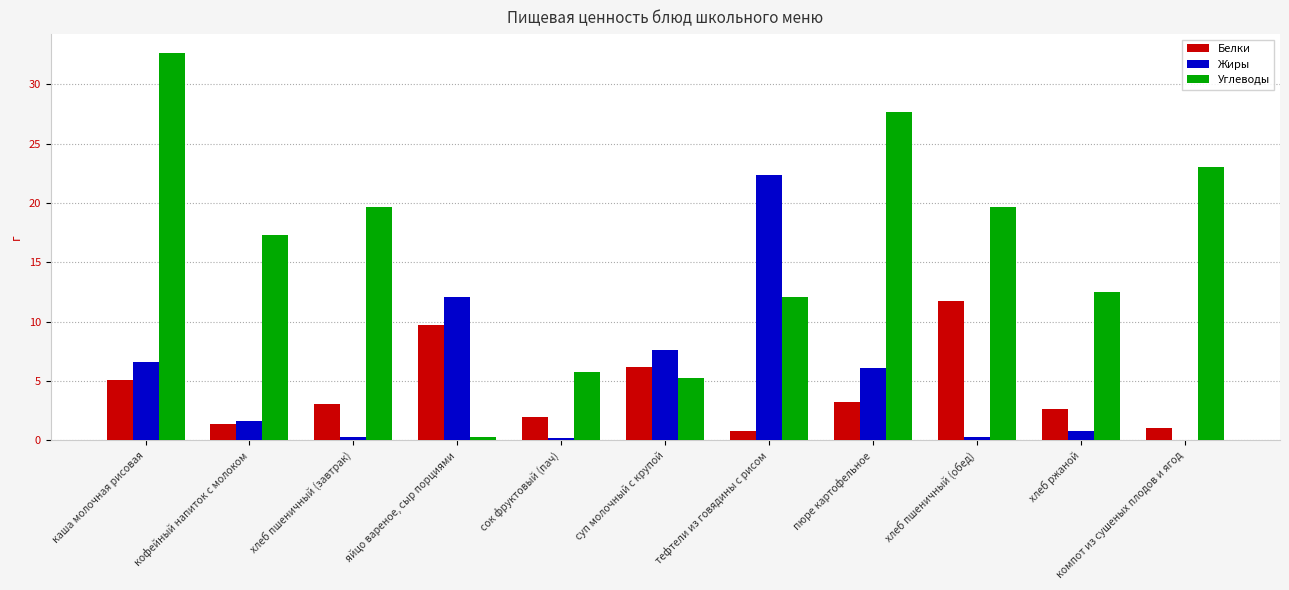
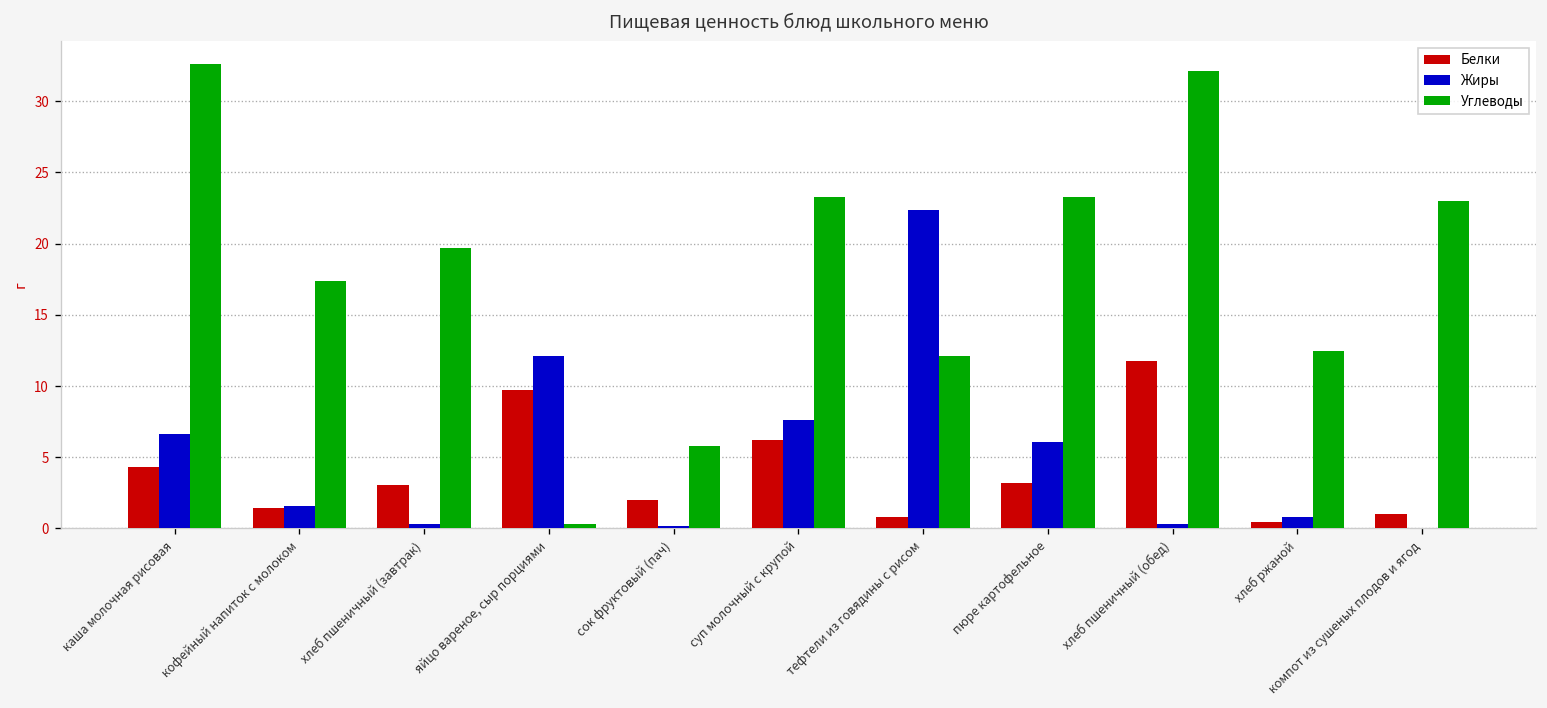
Белки, каша молочная рисовая: 5.1 -> 4.3
Углеводы, суп молочный с крупой: 5.3 -> 23.3
Углеводы, пюре картофельное: 27.7 -> 23.3
Углеводы, хлеб пшеничный (обед): 19.7 -> 32.1
Белки, хлеб ржаной: 2.6 -> 0.4
